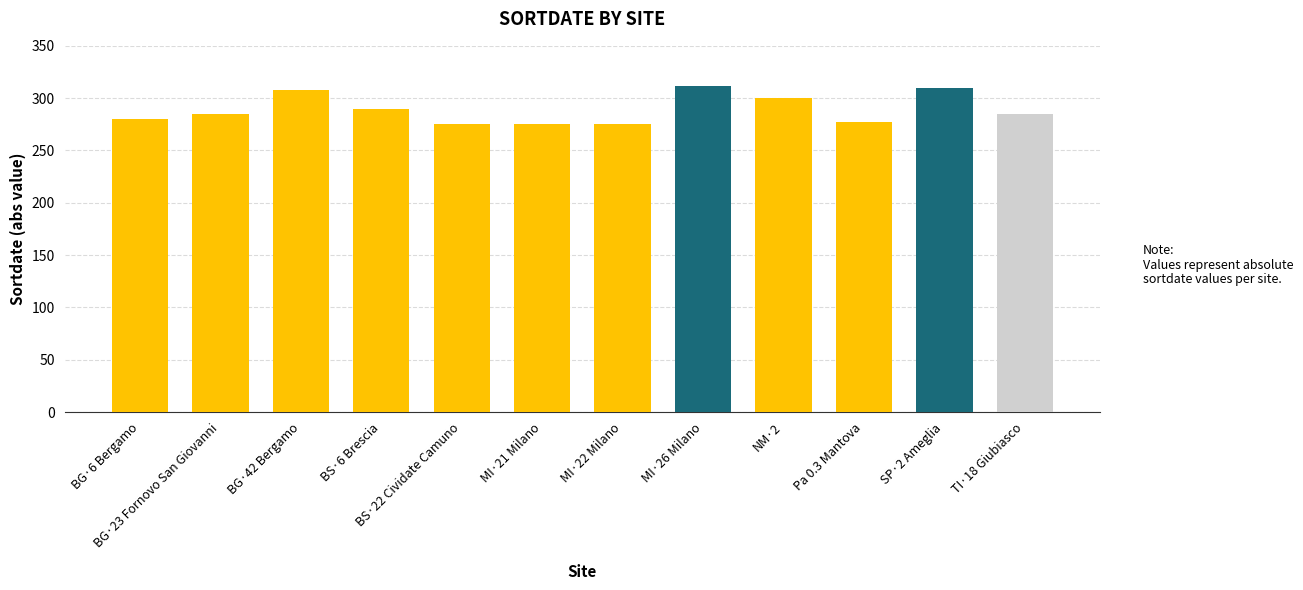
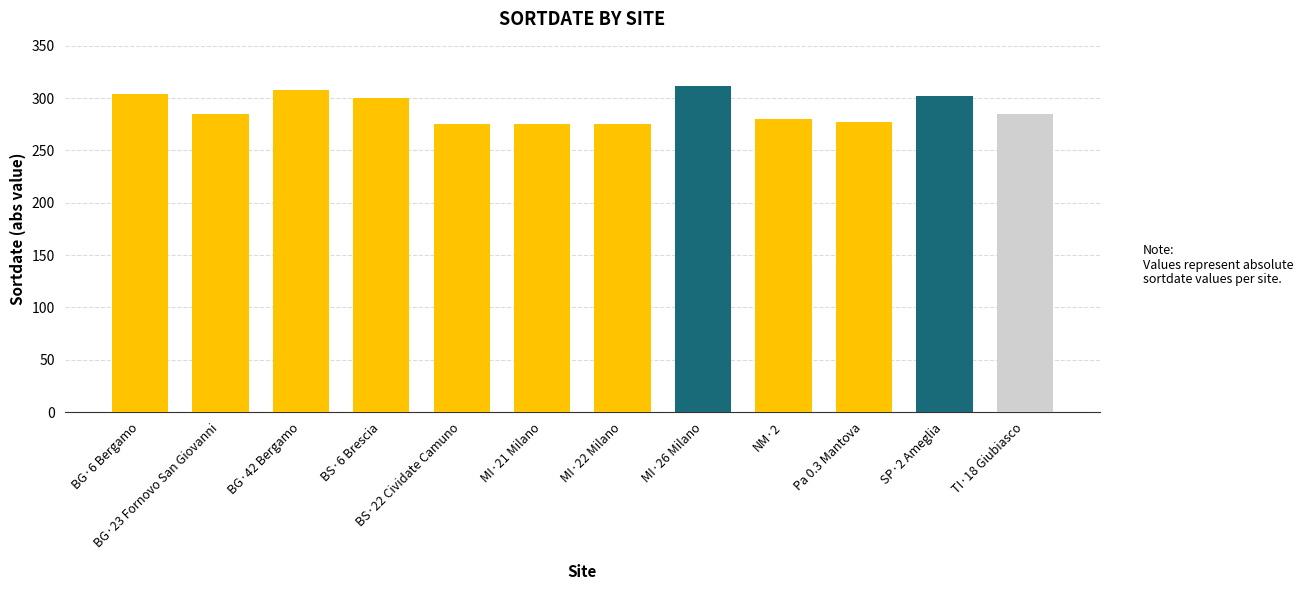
BG·6 Bergamo: 280 -> 304
BS·6 Brescia: 290 -> 300
NM·2: 300 -> 280
SP·2 Ameglia: 310 -> 302
